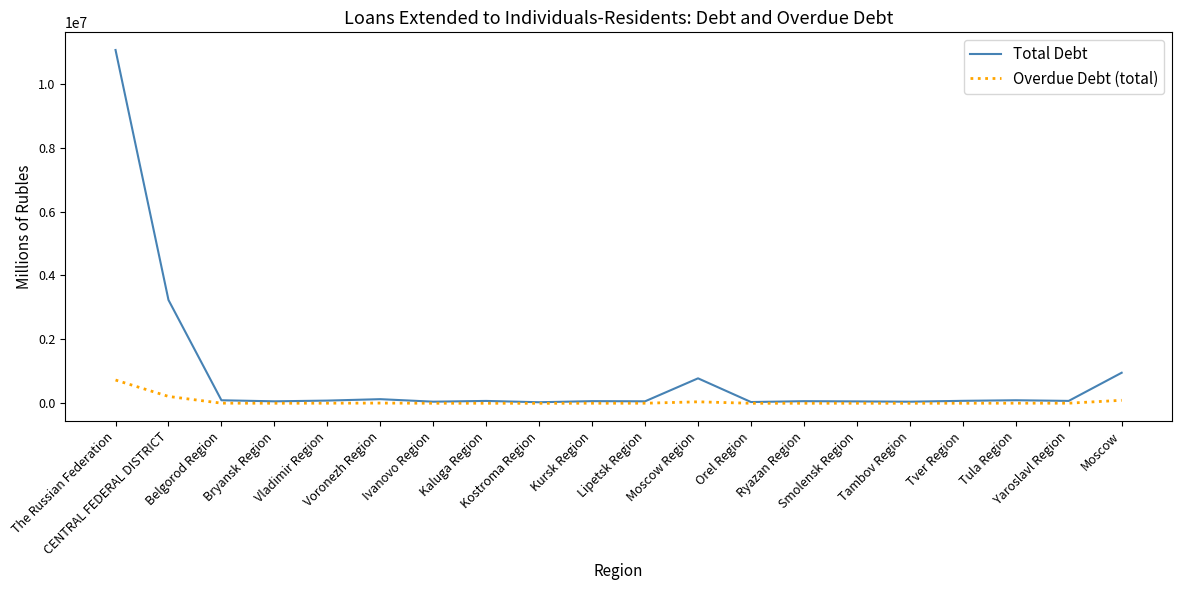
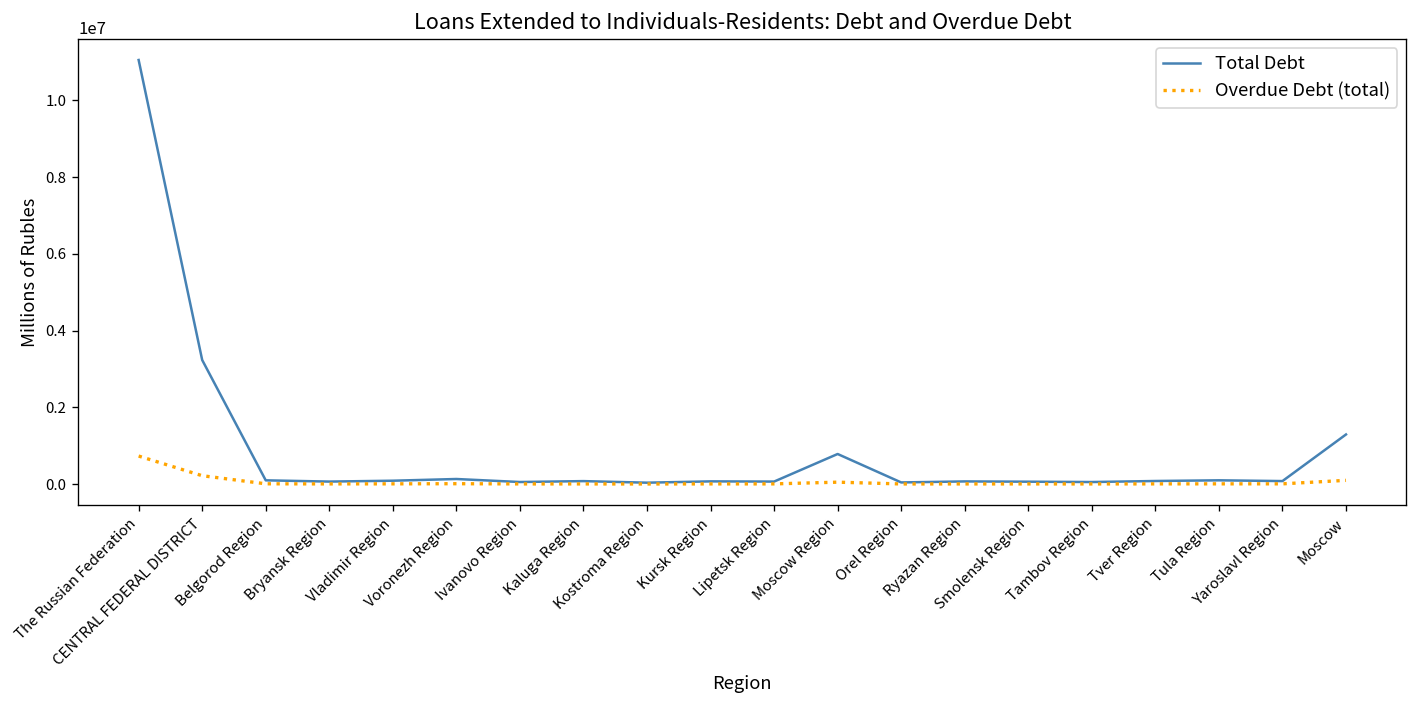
Total Debt, Moscow: 1000000 -> 1300000
